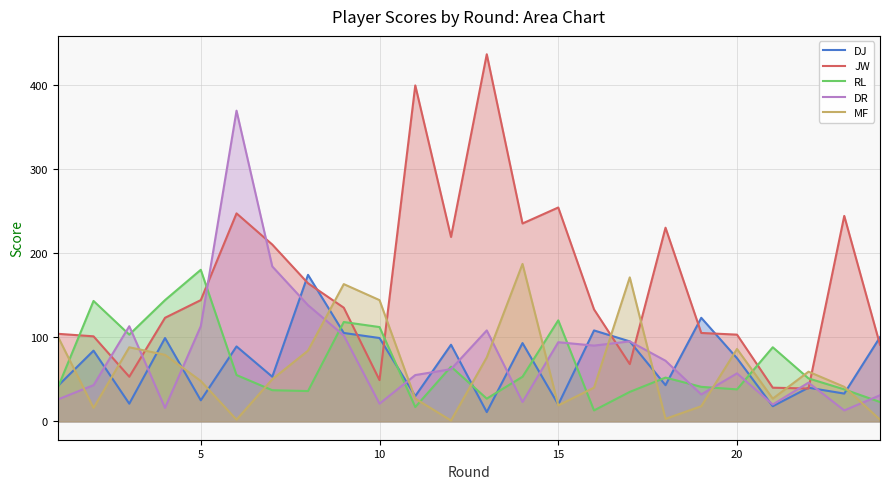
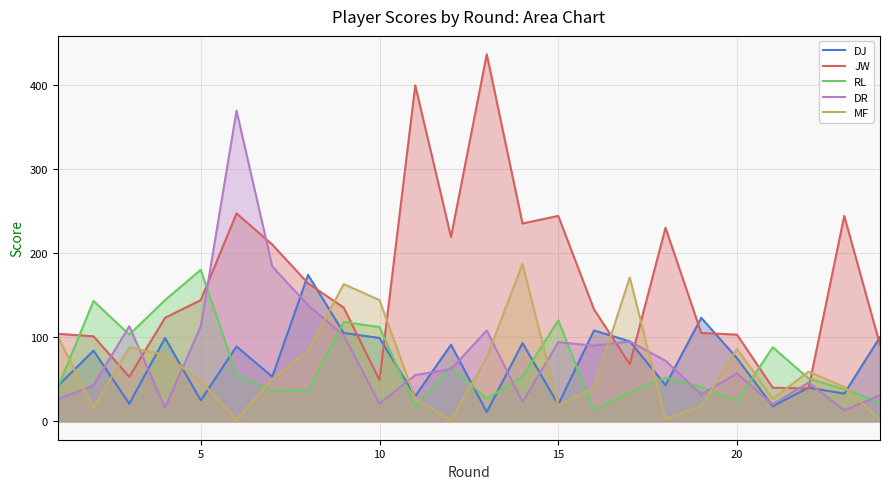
JW, 15: 250 -> 240
RL, 20: 40 -> 20
